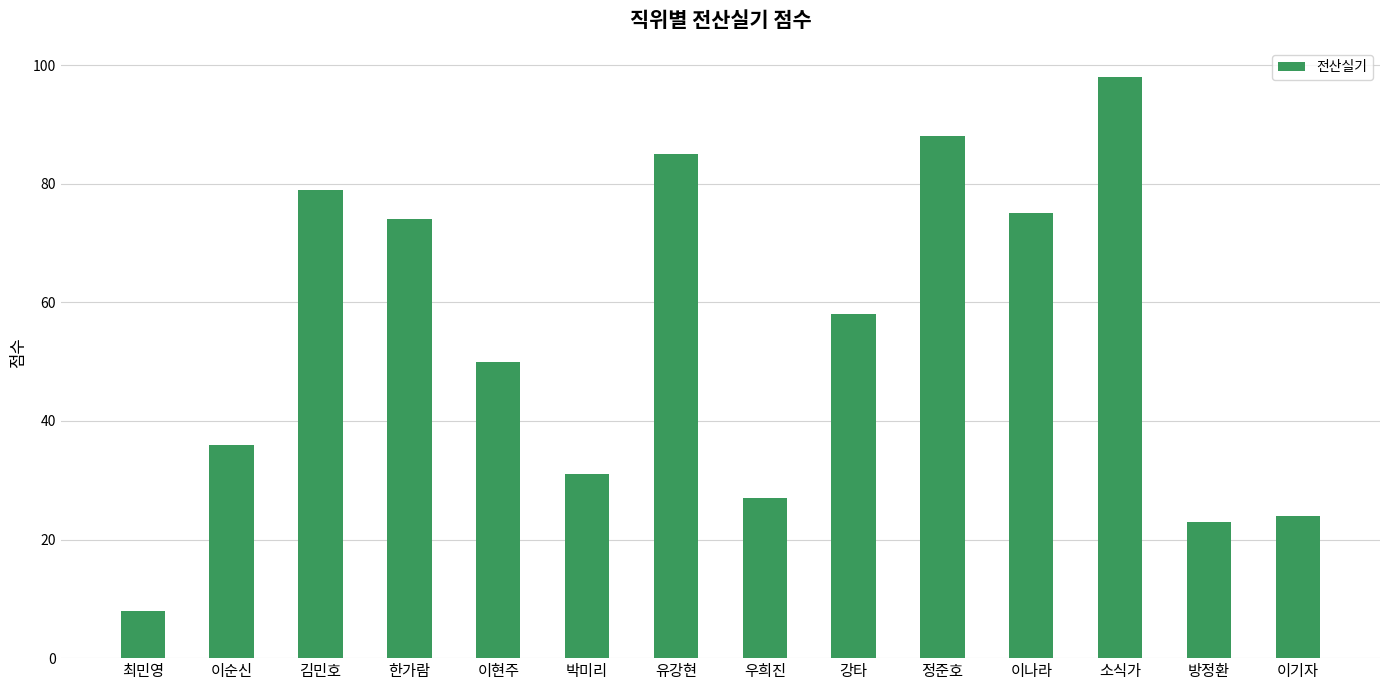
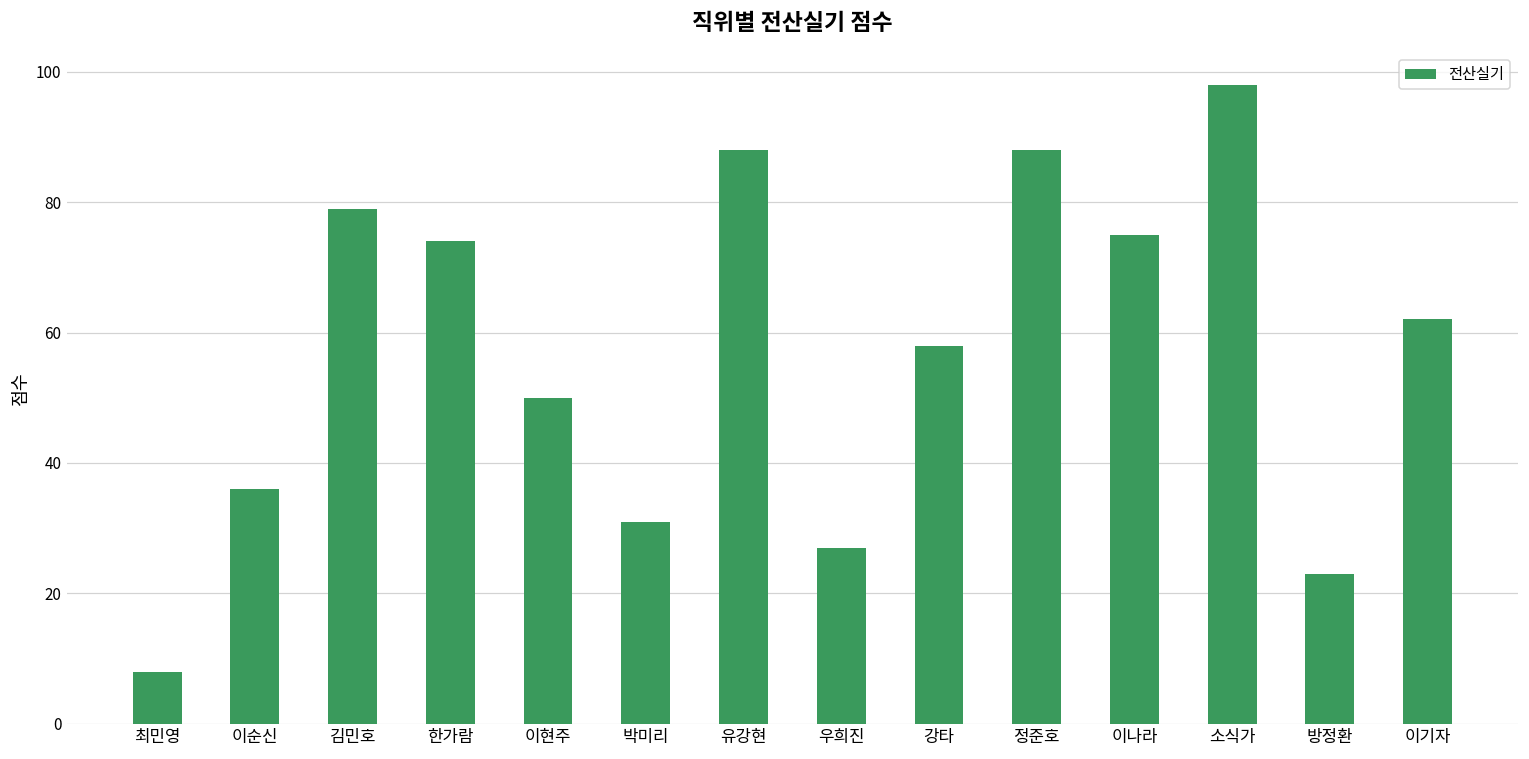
유강현: 85 -> 88
이기자: 24 -> 62
